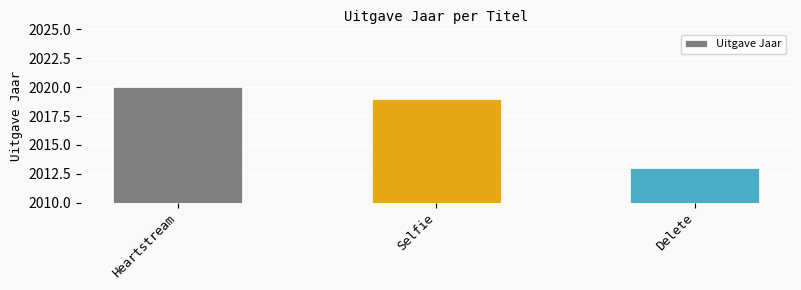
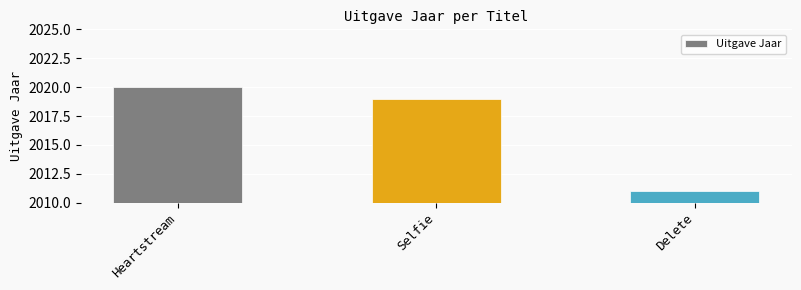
Delete: 2013 -> 2011
